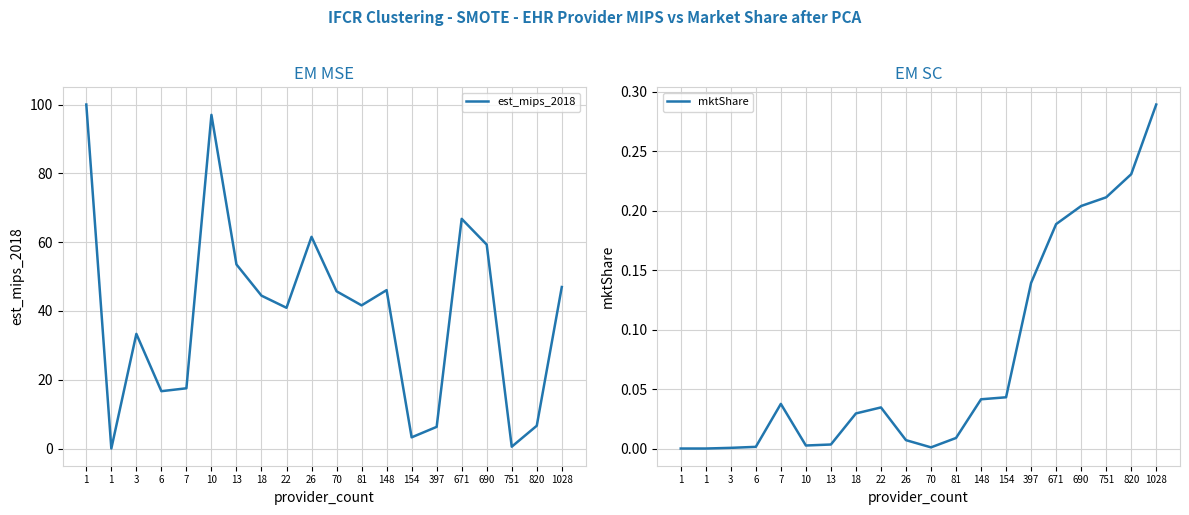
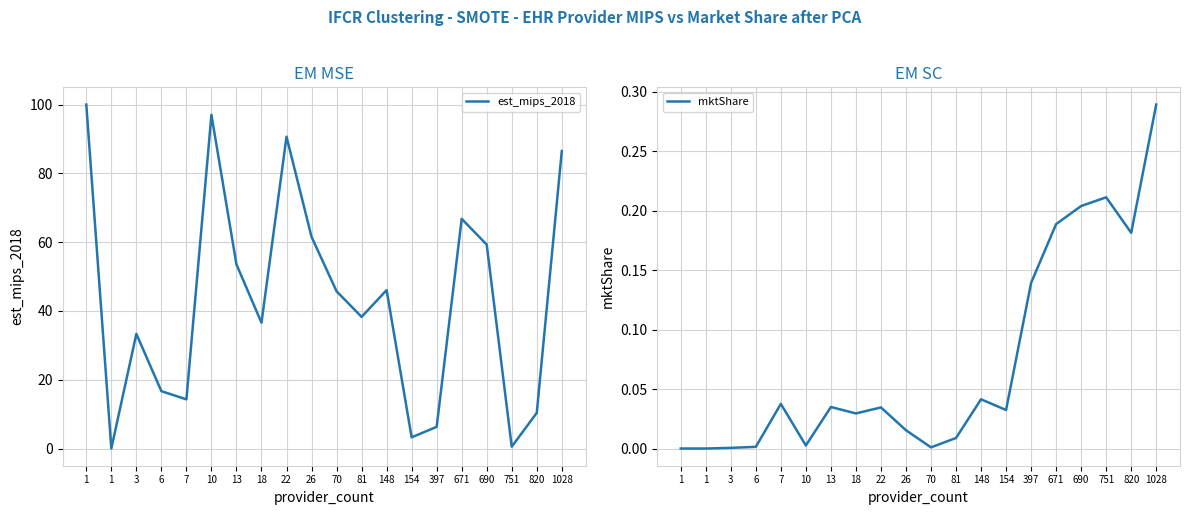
EM MSE, 7: 18 -> 14
EM MSE, 18: 44 -> 37
EM MSE, 22: 41 -> 91
EM MSE, 81: 42 -> 38
EM MSE, 820: 7 -> 10
EM MSE, 1028: 47 -> 86
EM SC, 13: 0.004 -> 0.035
EM SC, 26: 0.007 -> 0.016
EM SC, 154: 0.043 -> 0.033
EM SC, 820: 0.231 -> 0.182
